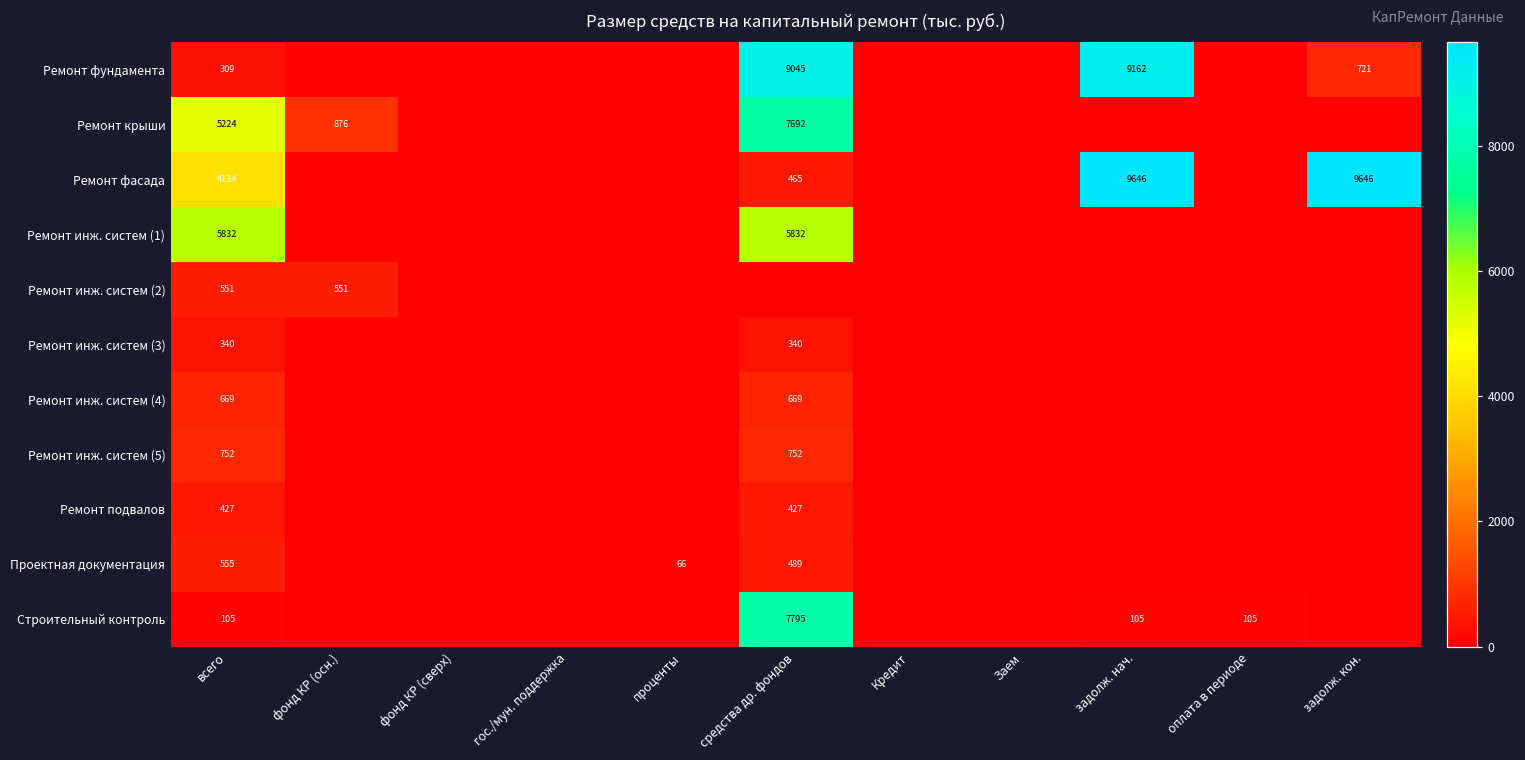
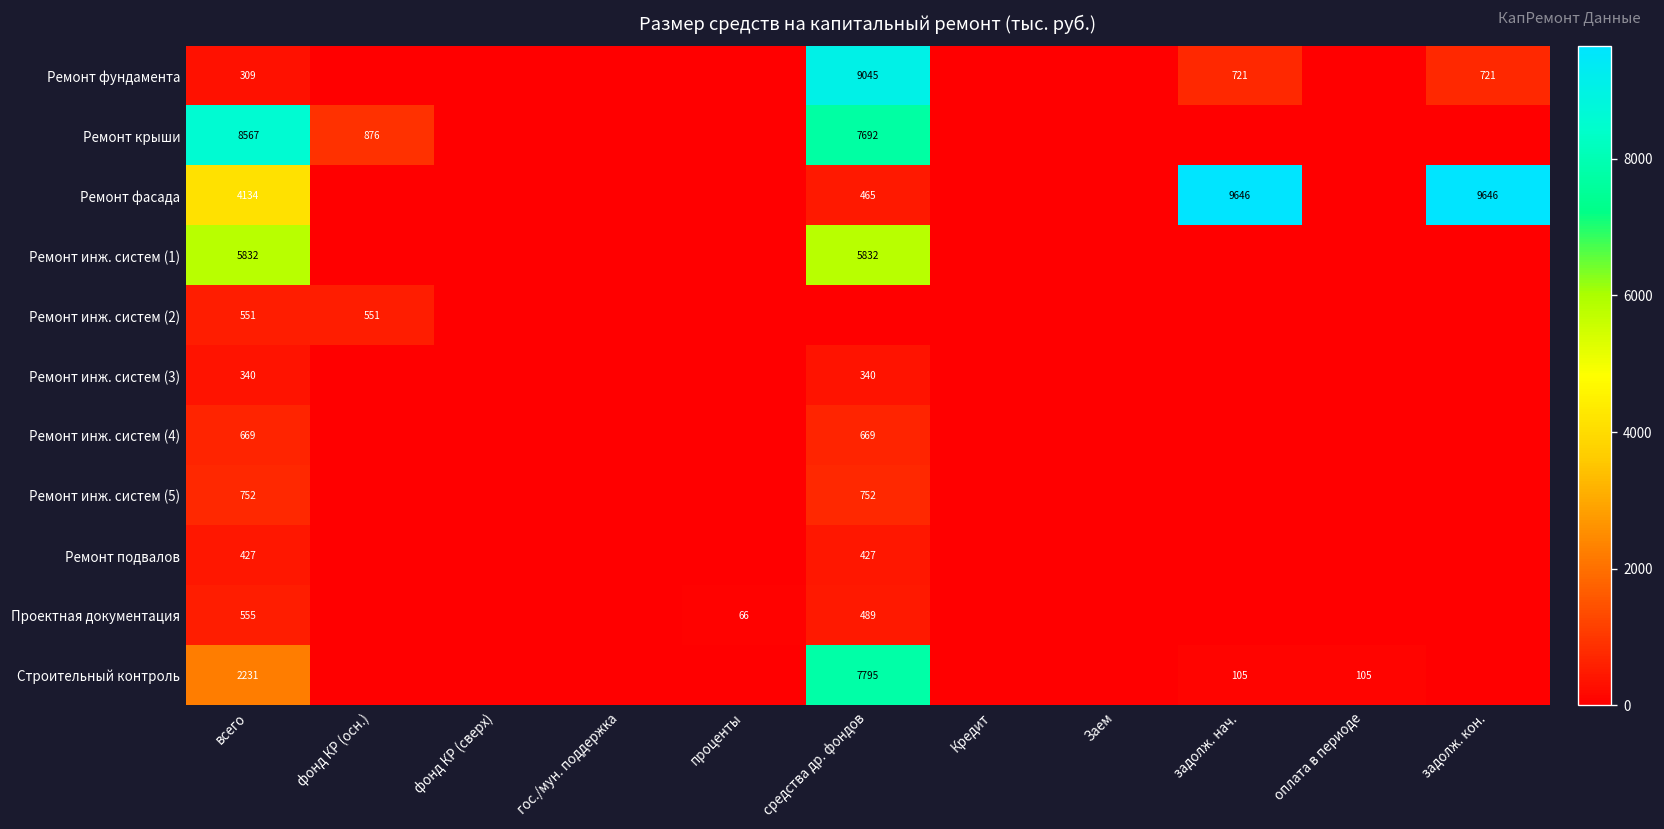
Ремонт фундамента, задолж. нач.: 9162 -> 721
Ремонт крыши, всего: 5224 -> 8567
Строительный контроль, всего: 105 -> 2231
